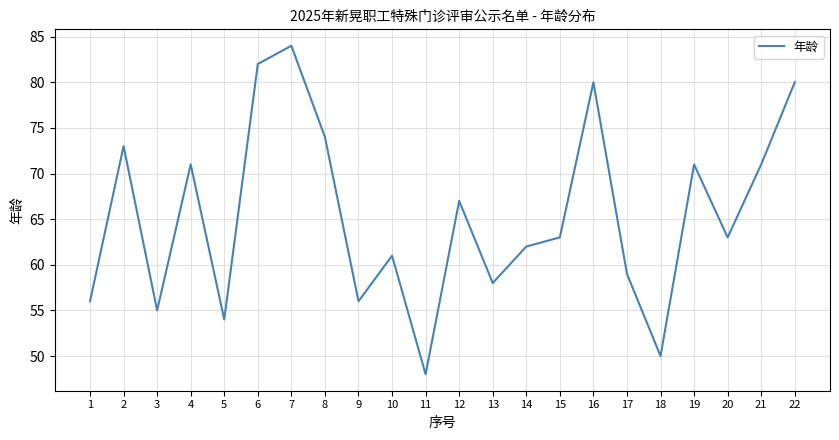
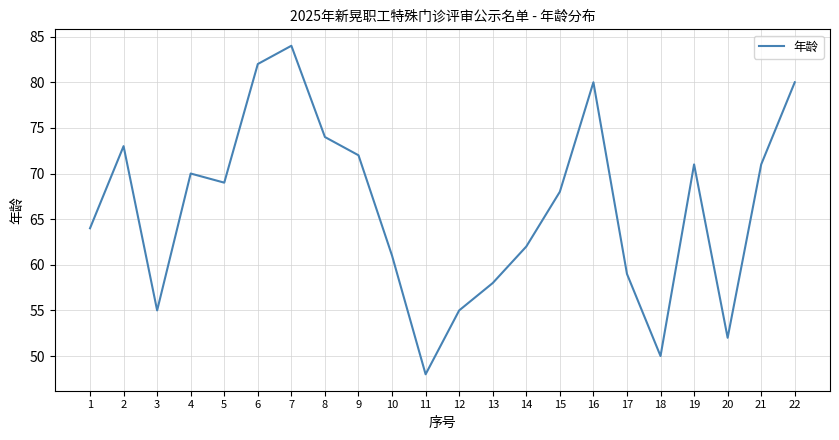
1: 56 -> 64
4: 71 -> 70
5: 54 -> 69
9: 56 -> 72
12: 67 -> 55
15: 63 -> 68
20: 63 -> 52
